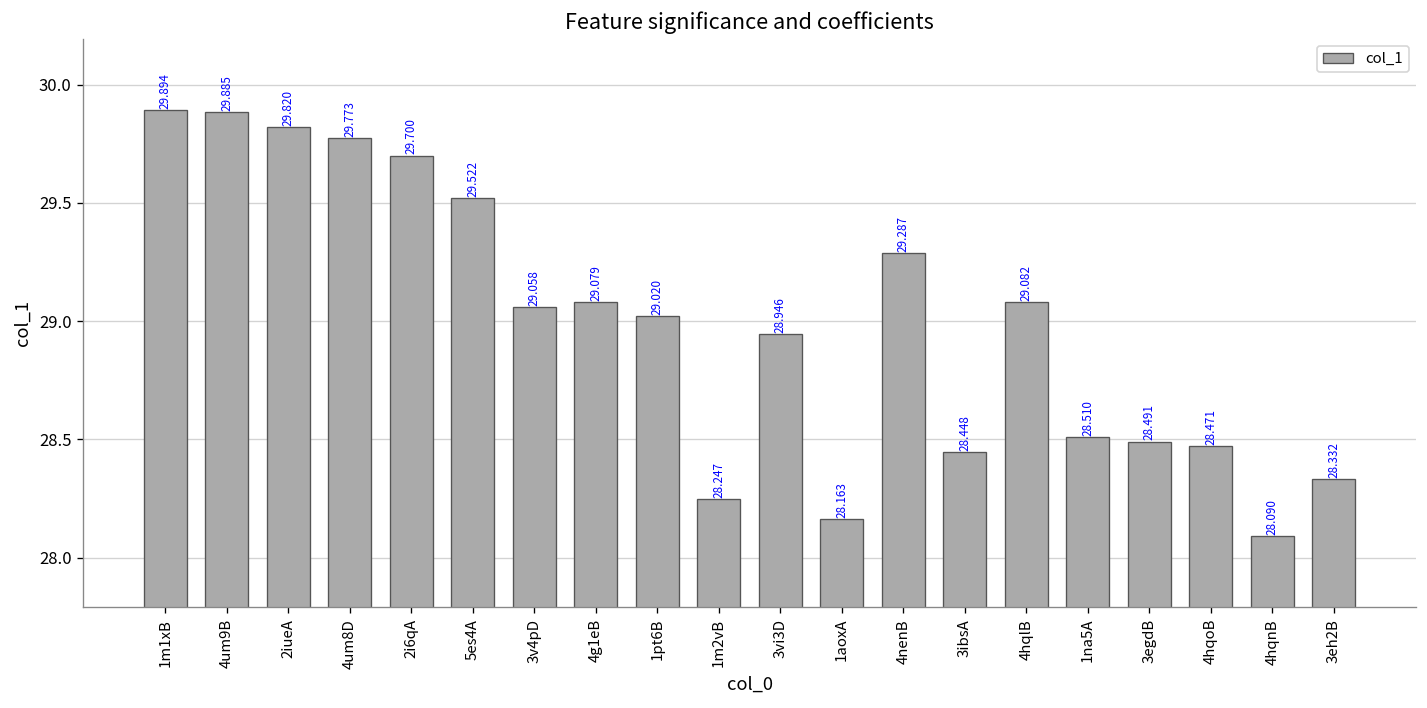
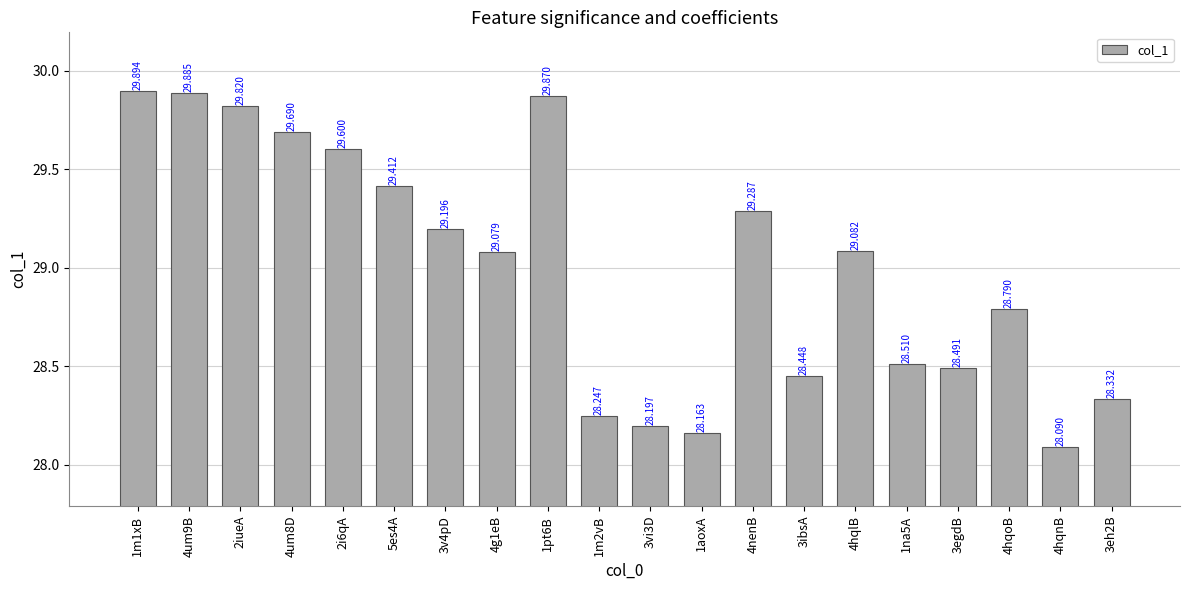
4um8D: 29.773 -> 29.690
2i6qA: 29.700 -> 29.600
5es4A: 29.522 -> 29.412
3v4pD: 29.058 -> 29.196
1pt6B: 29.020 -> 29.870
3vi3D: 28.946 -> 28.197
4hqoB: 28.471 -> 28.790
